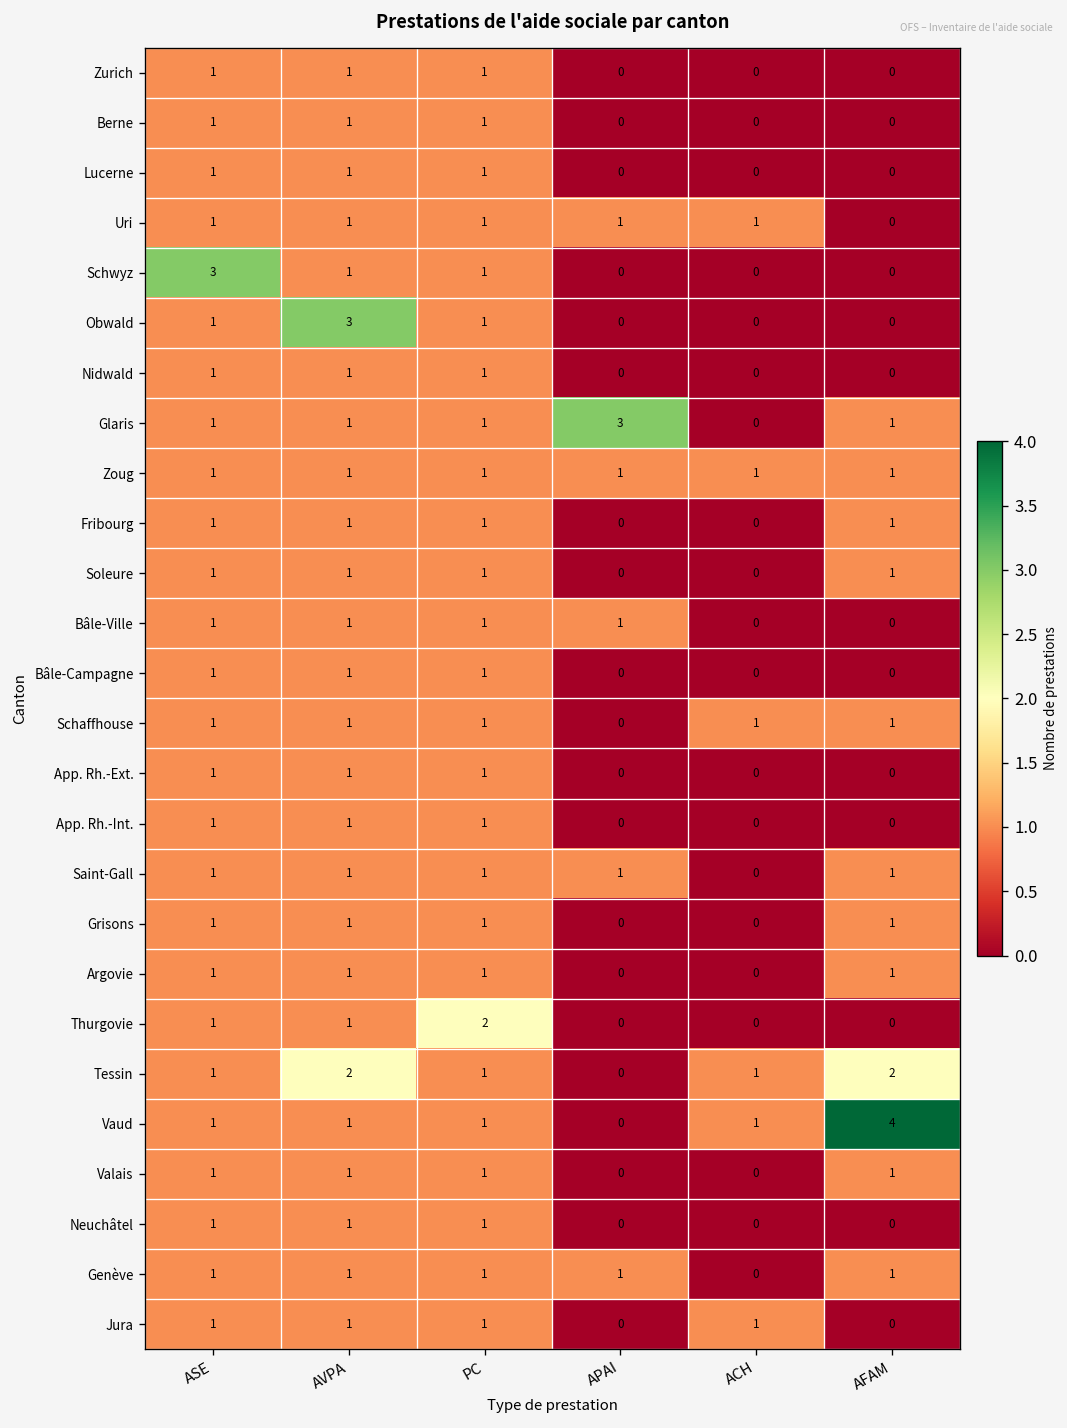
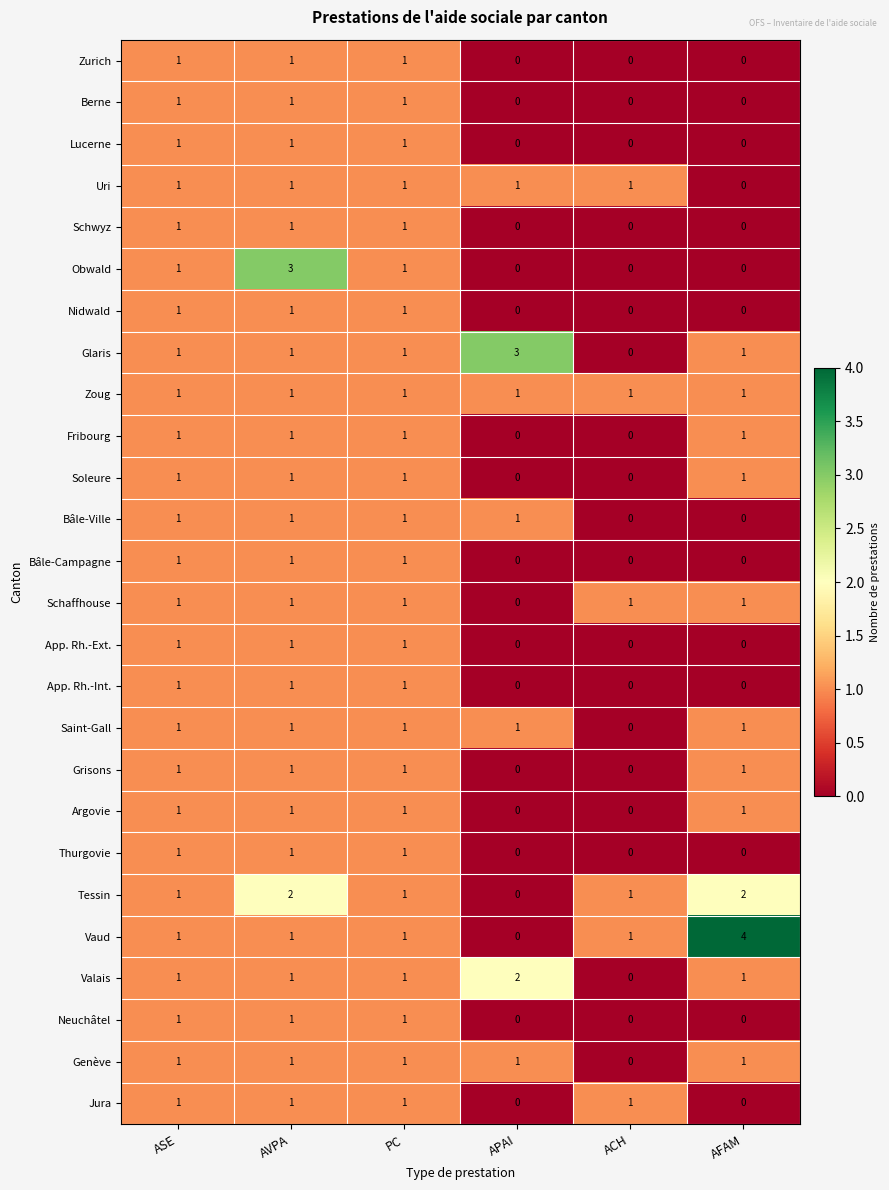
Schwyz, ASE: 3 -> 1
Thurgovie, PC: 2 -> 1
Valais, APAI: 0 -> 2
